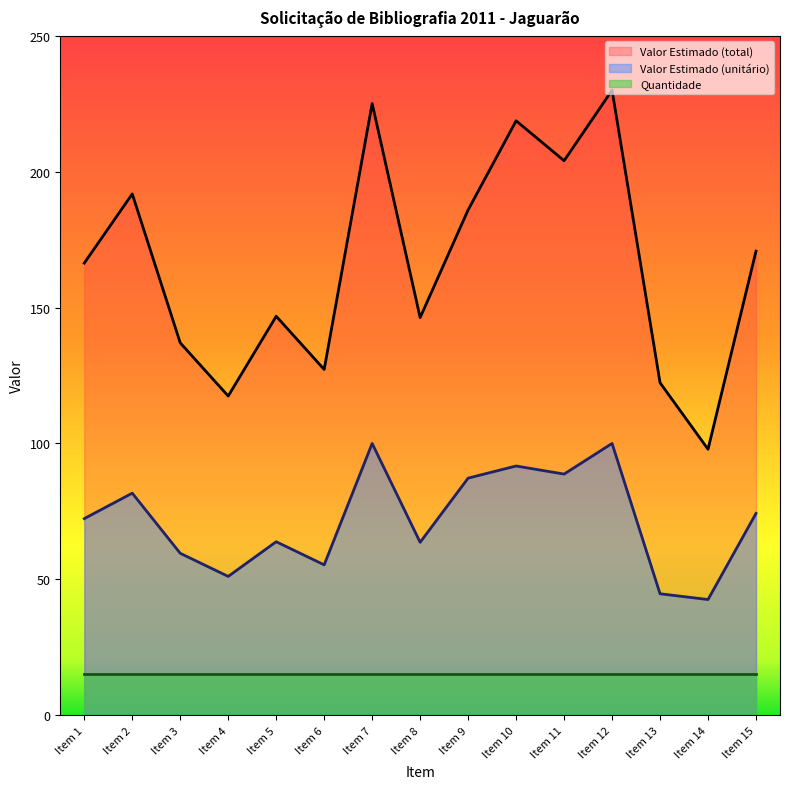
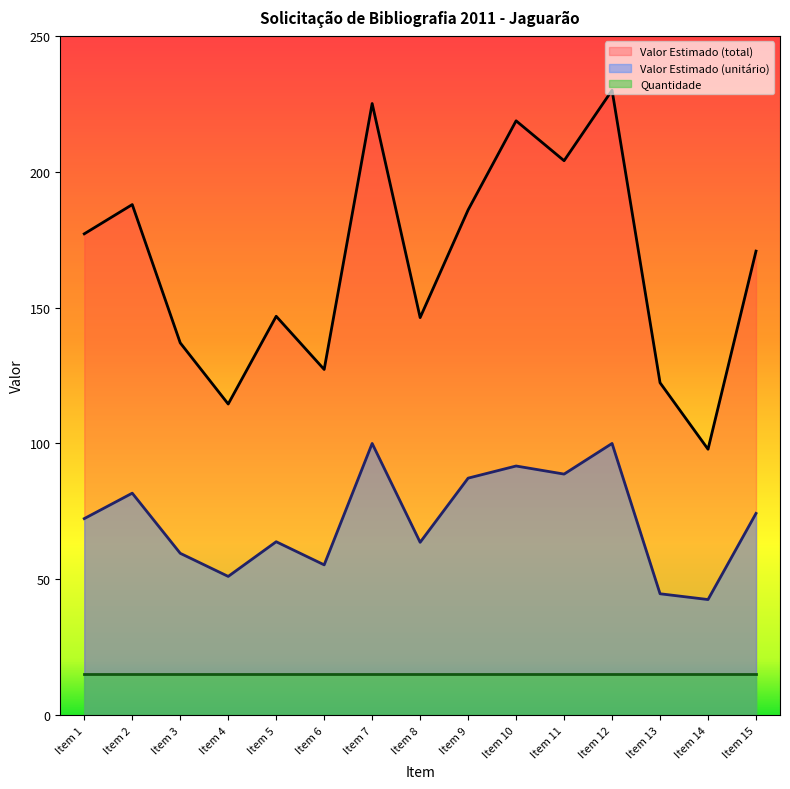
Valor Estimado (total), Item 1: 166 -> 177
Valor Estimado (total), Item 2: 192 -> 188
Valor Estimado (total), Item 4: 117 -> 115
